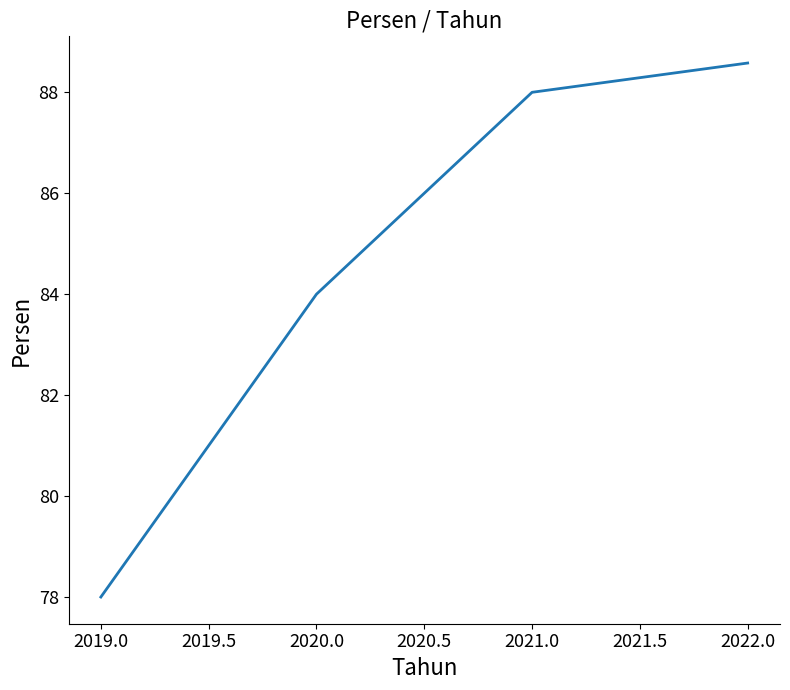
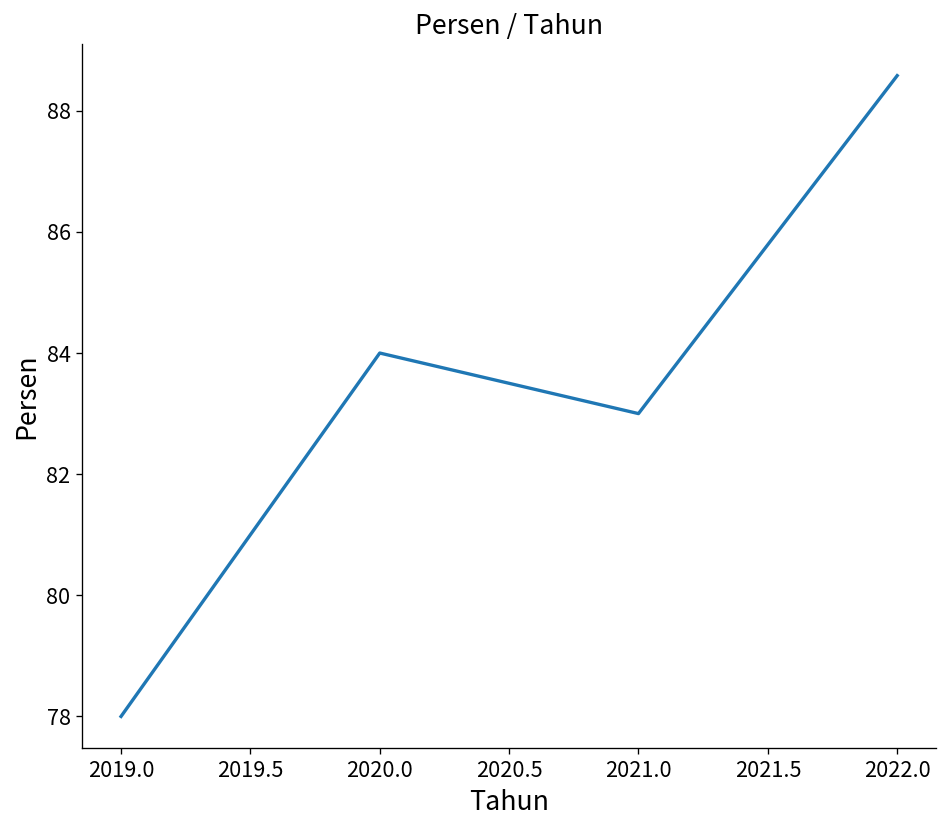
2021.0: 88 -> 83
